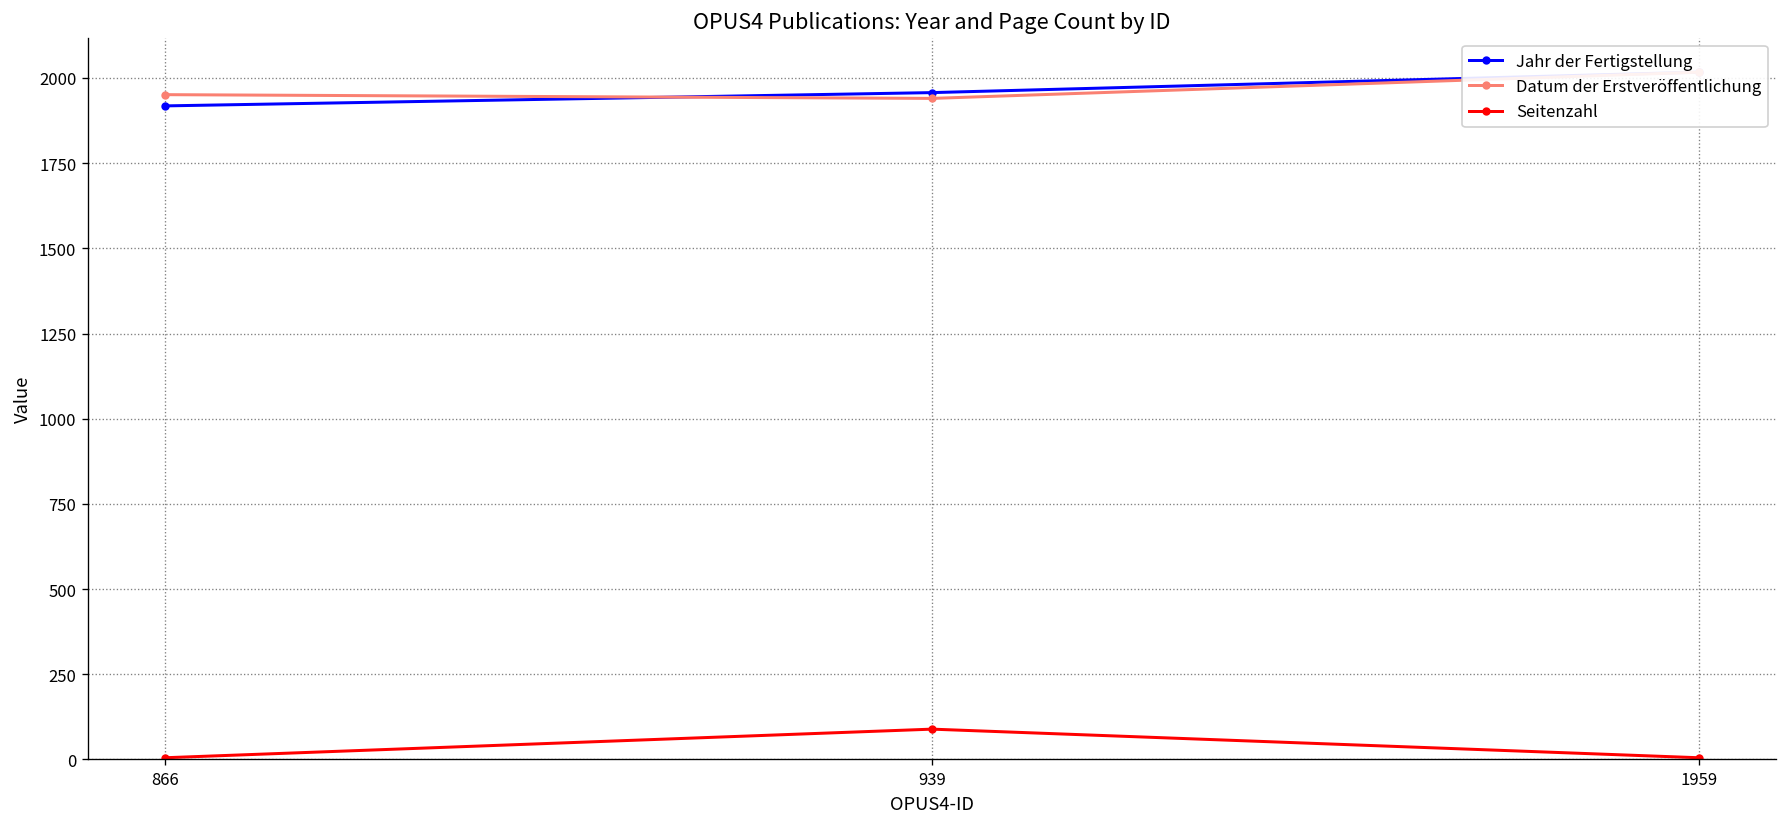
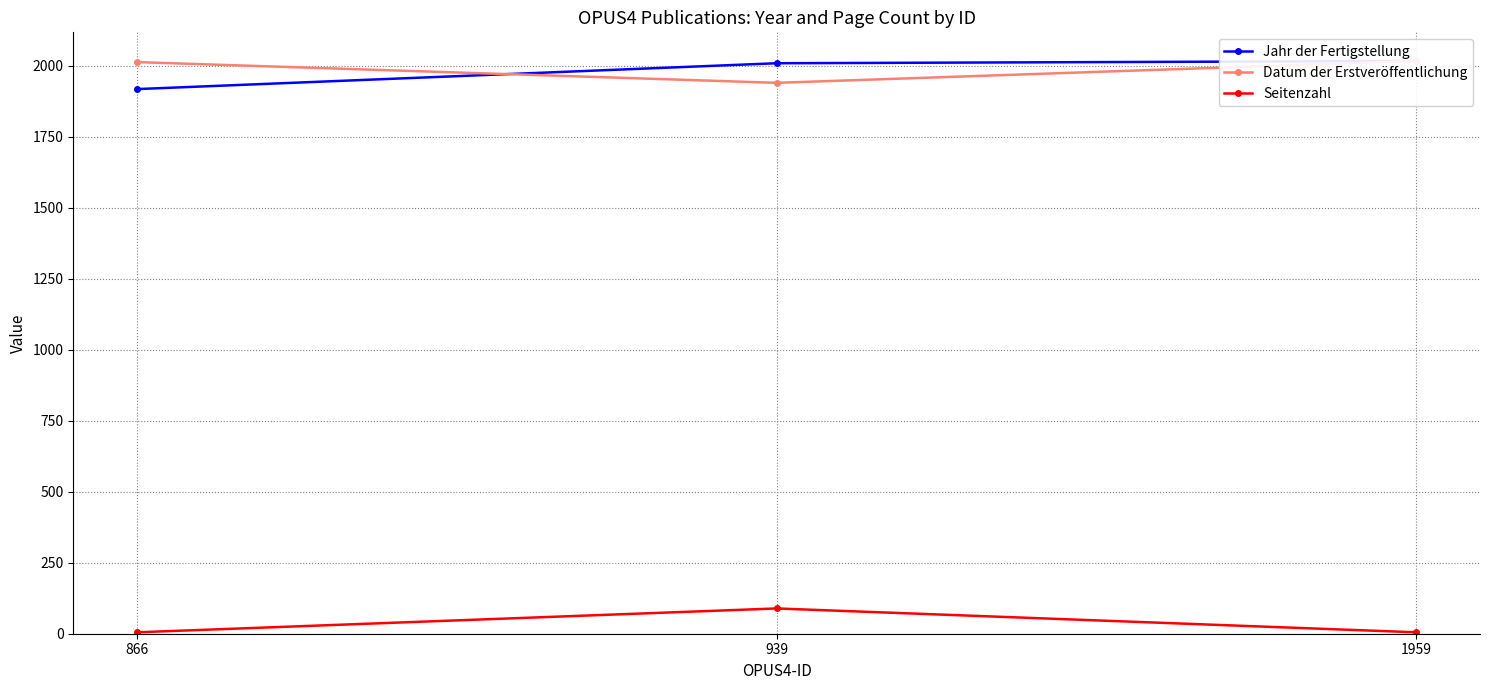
Datum der Erstveröffentlichung, 866: 1950 -> 2010
Jahr der Fertigstellung, 939: 1960 -> 2010
